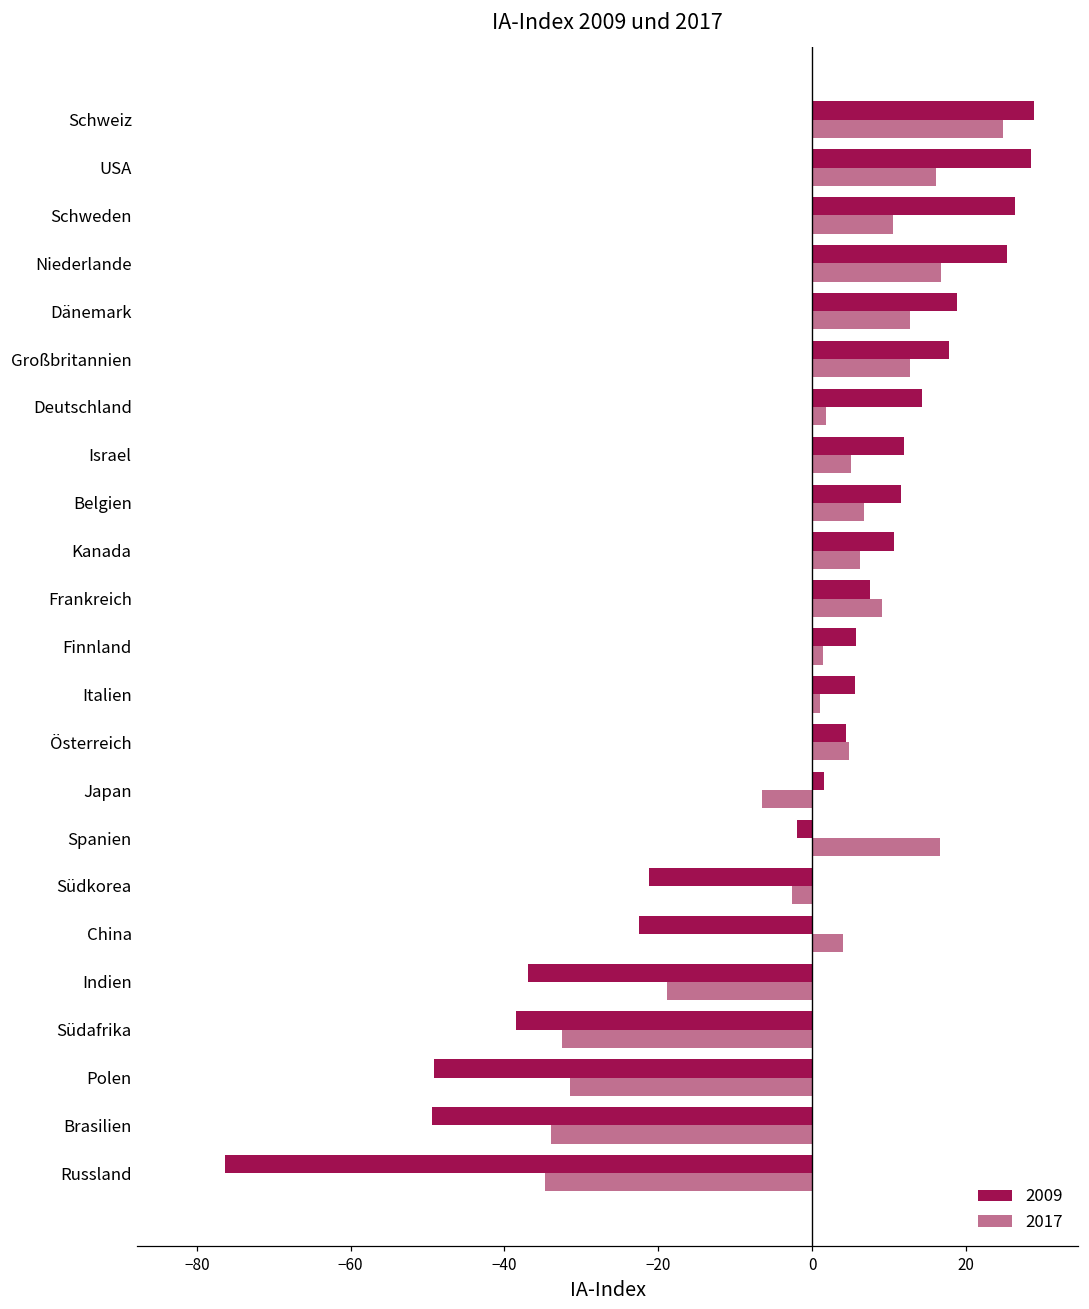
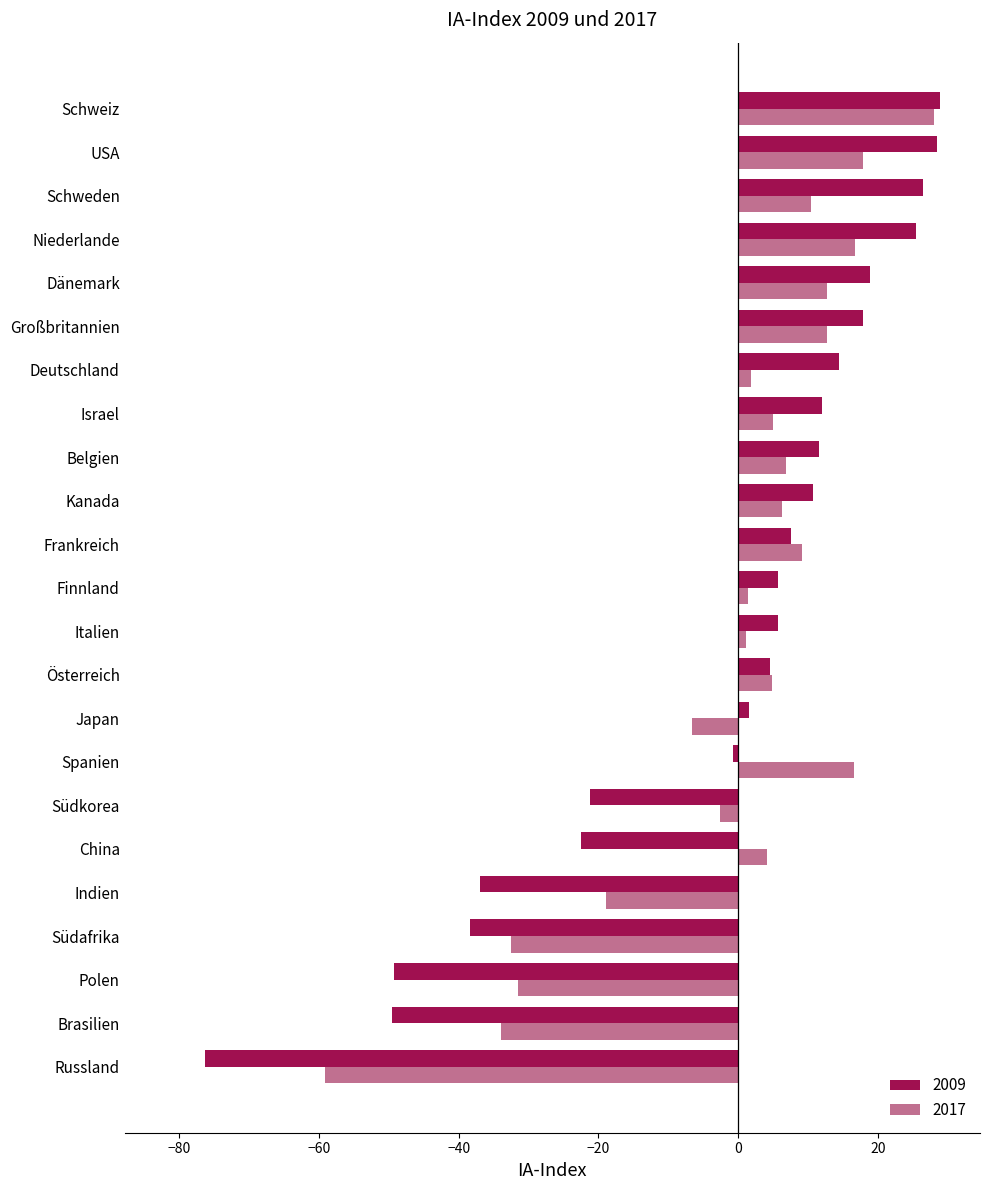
2017, Schweiz: 25 -> 28
2017, USA: 16 -> 18
2009, Spanien: -2 -> -1
2017, Russland: -35 -> -59
